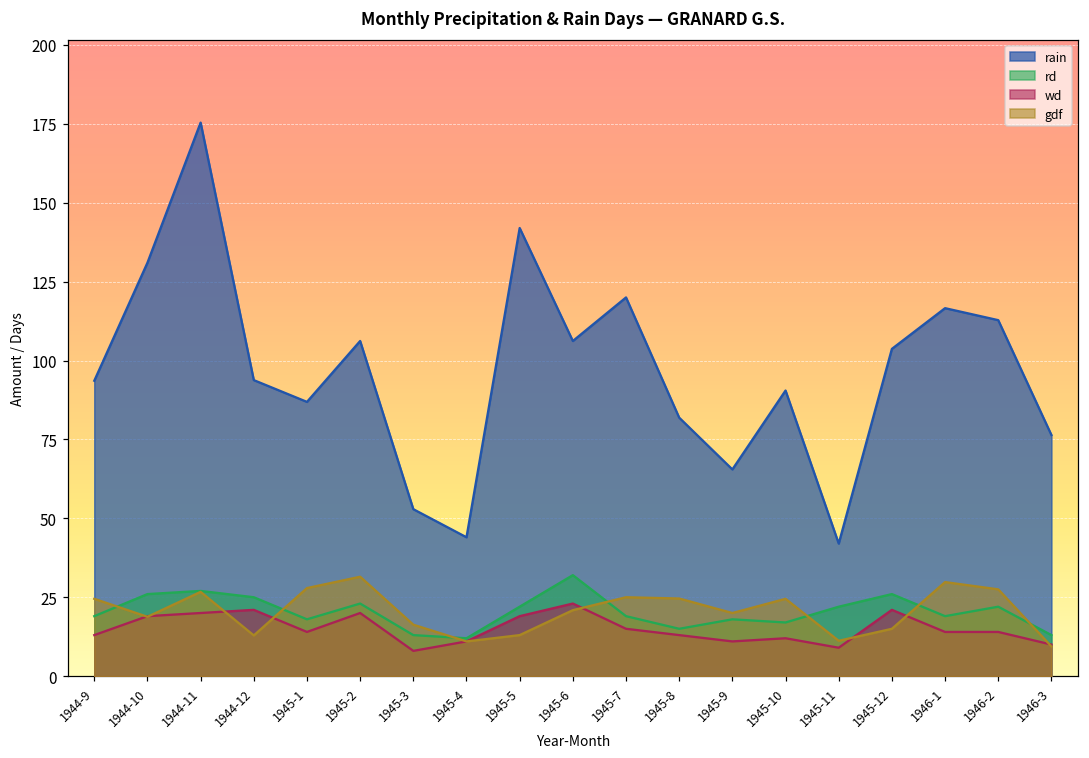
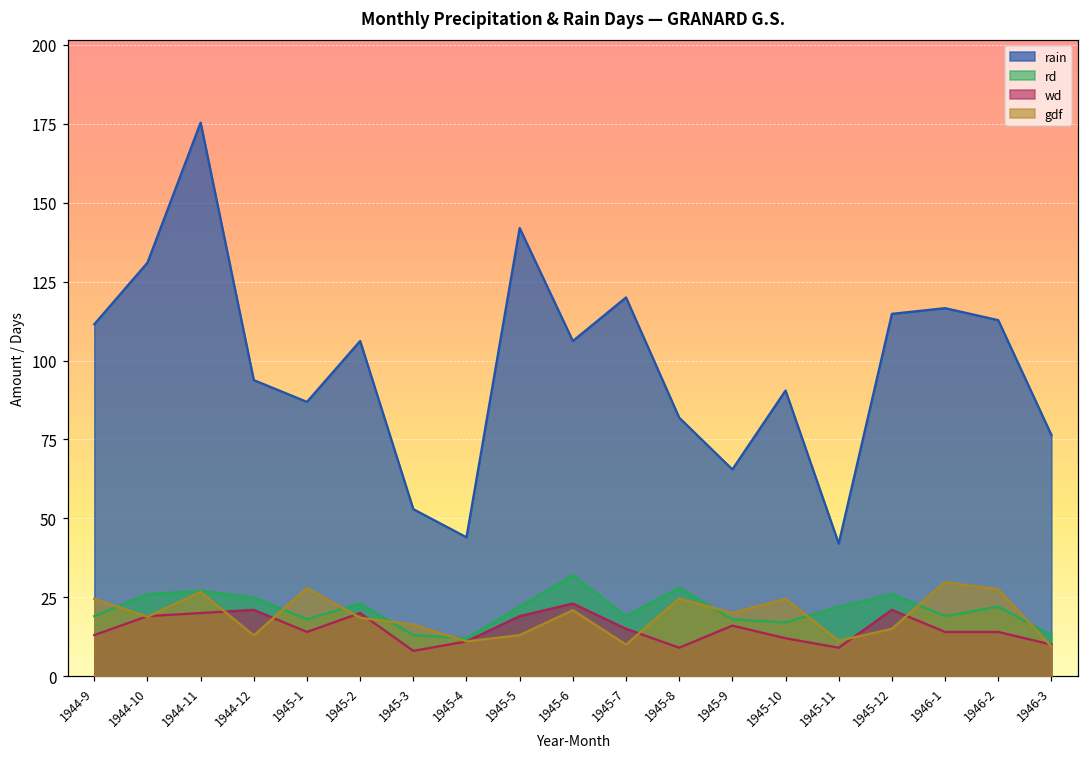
rain, 1944-9: 94 -> 112
gdf, 1945-2: 32 -> 19
gdf, 1945-7: 25 -> 10
rd, 1945-8: 15 -> 28
wd, 1945-8: 13 -> 9
wd, 1945-9: 11 -> 16
rain, 1945-12: 104 -> 115
